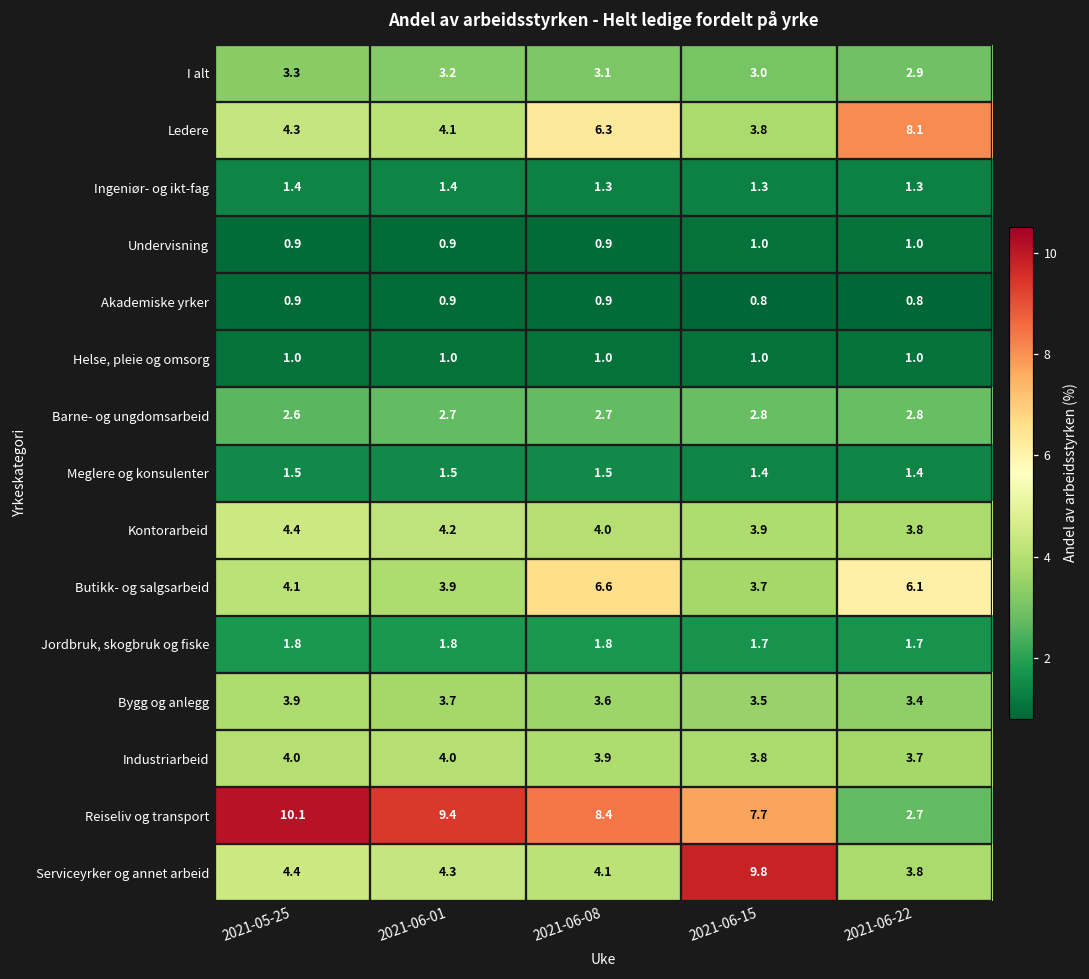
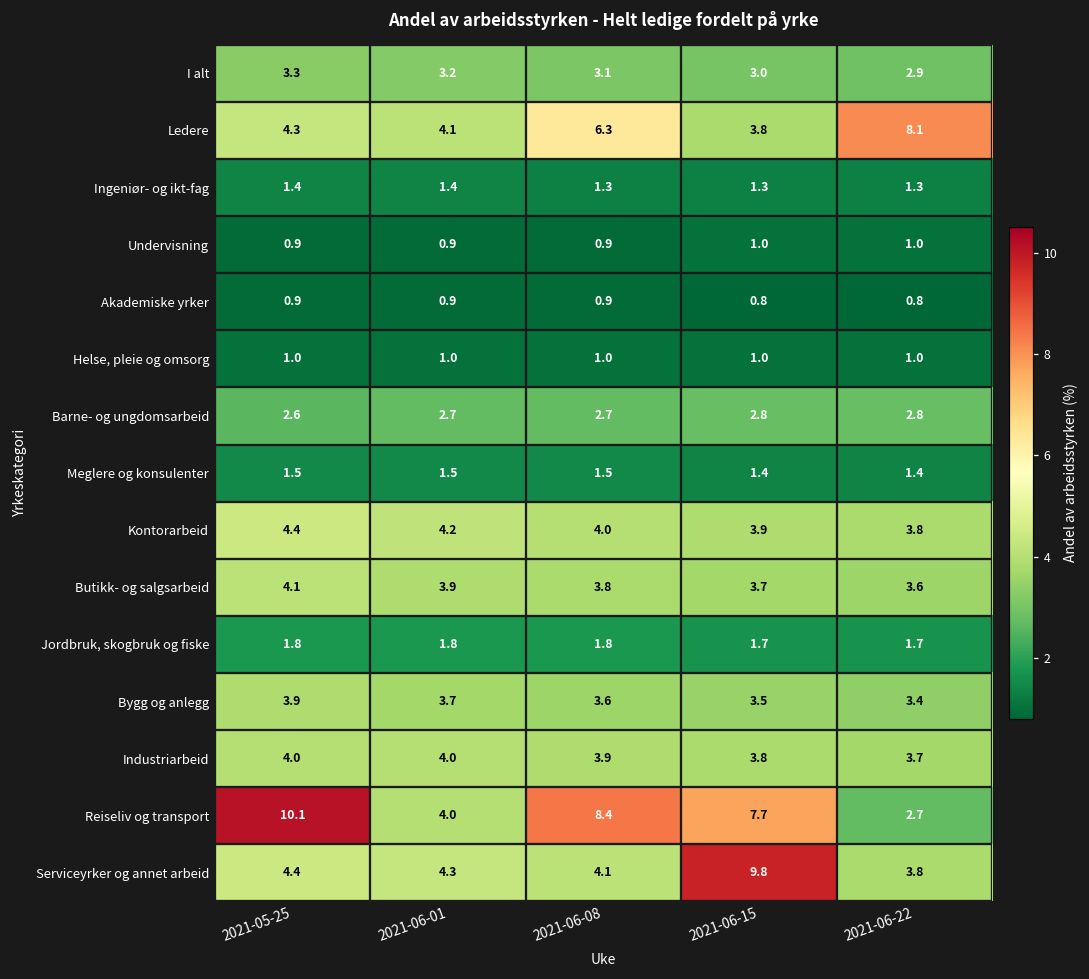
Butikk- og salgsarbeid, 2021-06-08: 6.6 -> 3.8
Butikk- og salgsarbeid, 2021-06-22: 6.1 -> 3.6
Reiseliv og transport, 2021-06-01: 9.4 -> 4.0
